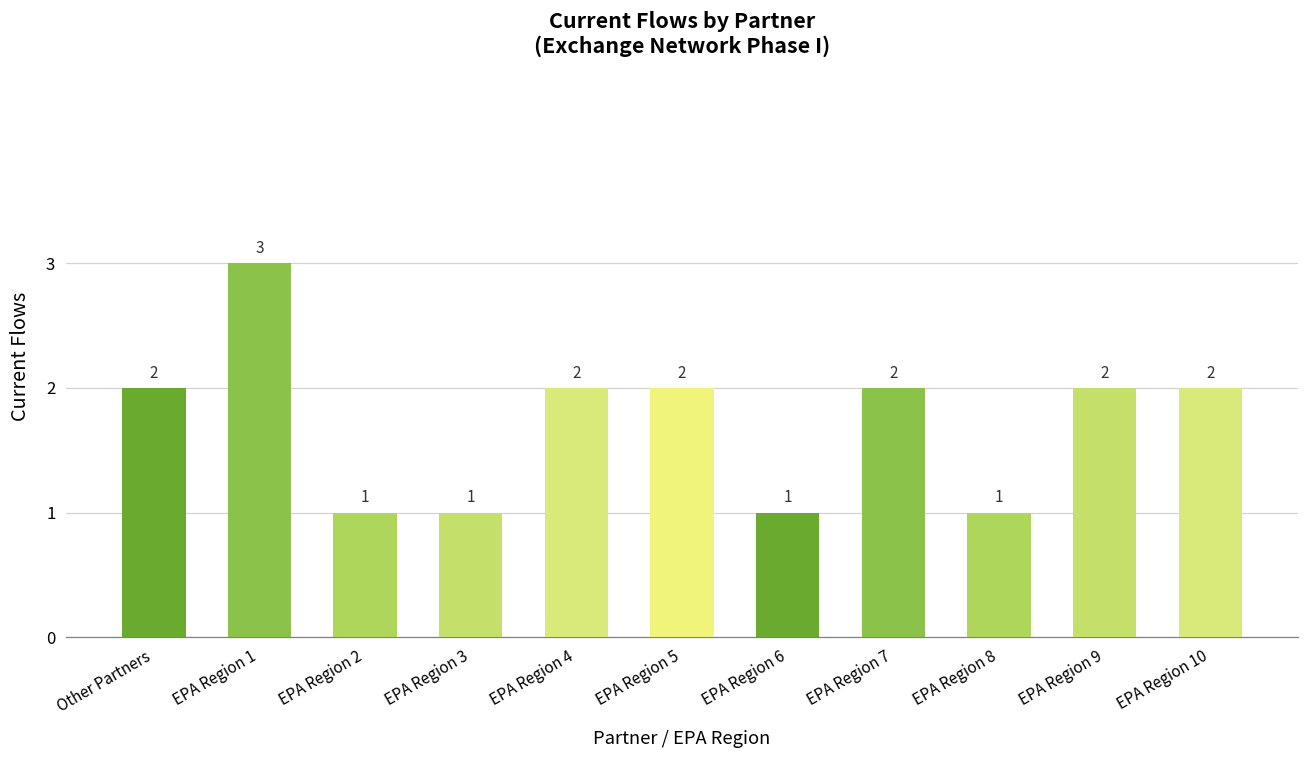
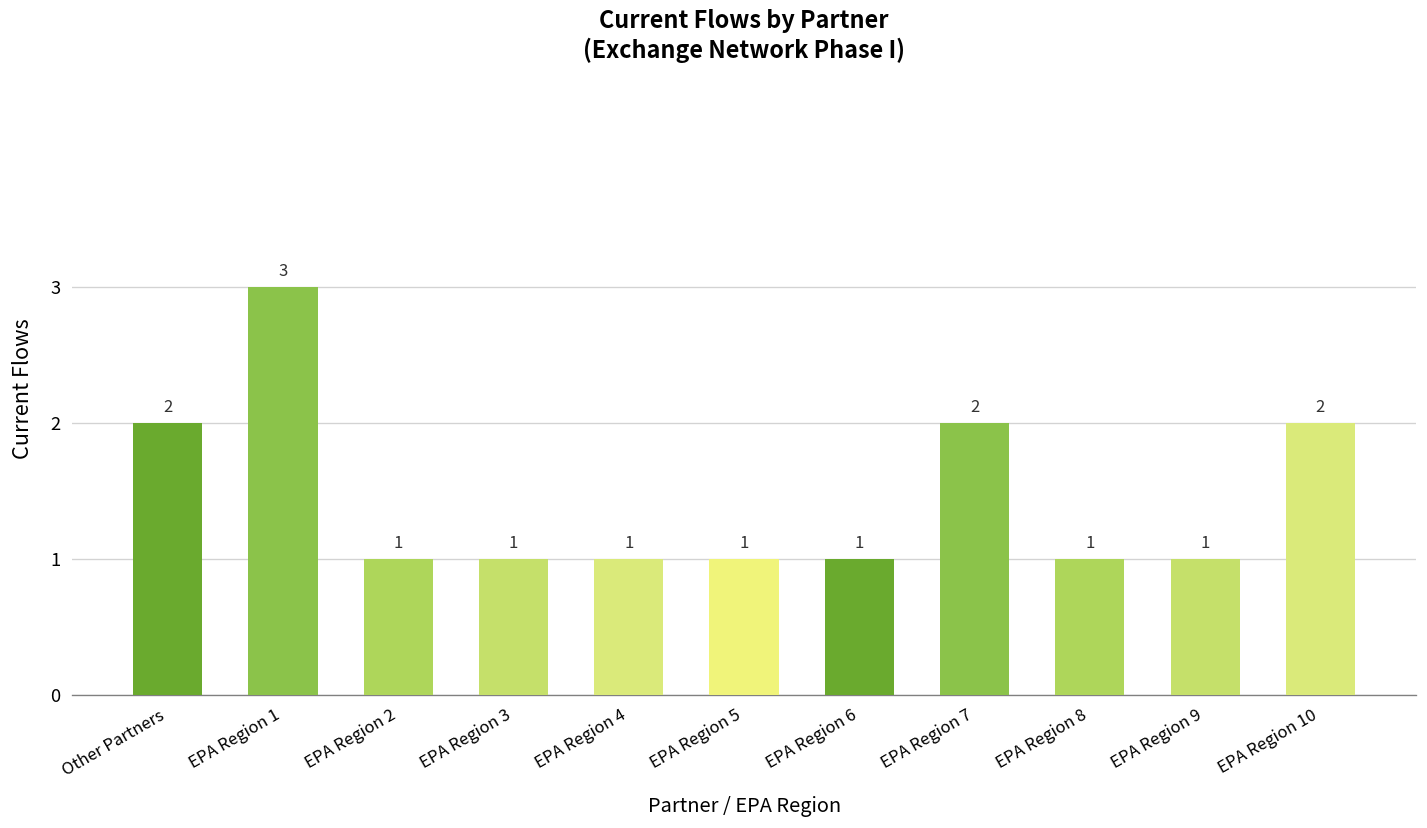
EPA Region 4: 2 -> 1
EPA Region 5: 2 -> 1
EPA Region 9: 2 -> 1
